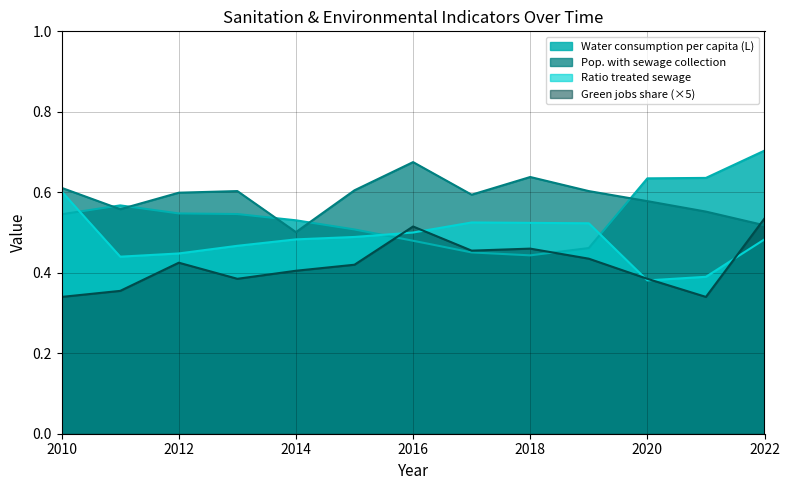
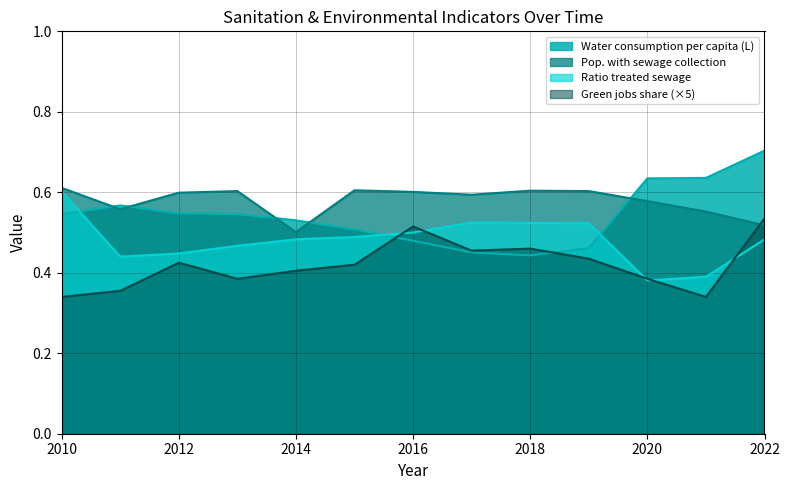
Pop. with sewage collection, 2016: 0.68 -> 0.60
Pop. with sewage collection, 2018: 0.64 -> 0.60
